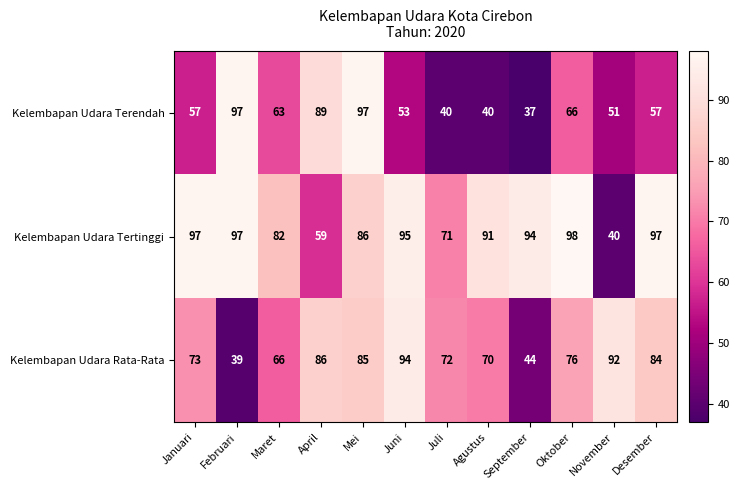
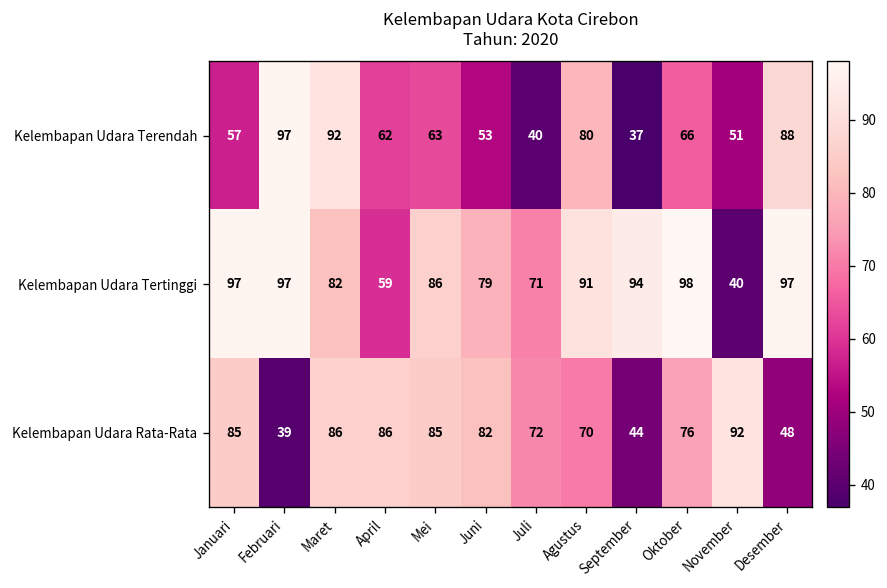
Kelembapan Udara Terendah, Maret: 63 -> 92
Kelembapan Udara Terendah, April: 89 -> 62
Kelembapan Udara Terendah, Mei: 97 -> 63
Kelembapan Udara Terendah, Agustus: 40 -> 80
Kelembapan Udara Terendah, Desember: 57 -> 88
Kelembapan Udara Tertinggi, Juni: 95 -> 79
Kelembapan Udara Rata-Rata, Januari: 73 -> 85
Kelembapan Udara Rata-Rata, Maret: 66 -> 86
Kelembapan Udara Rata-Rata, Juni: 94 -> 82
Kelembapan Udara Rata-Rata, Desember: 84 -> 48
